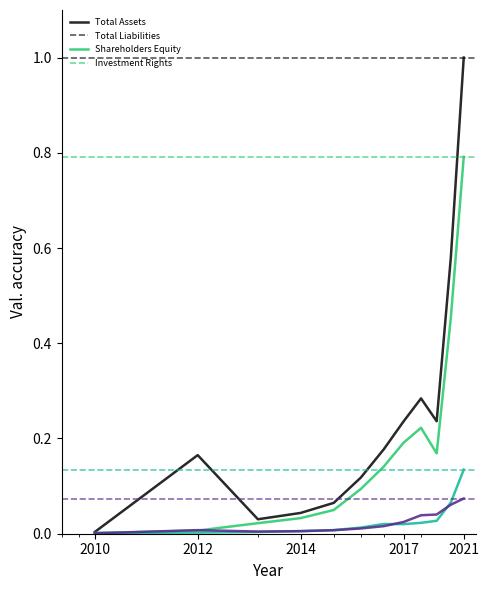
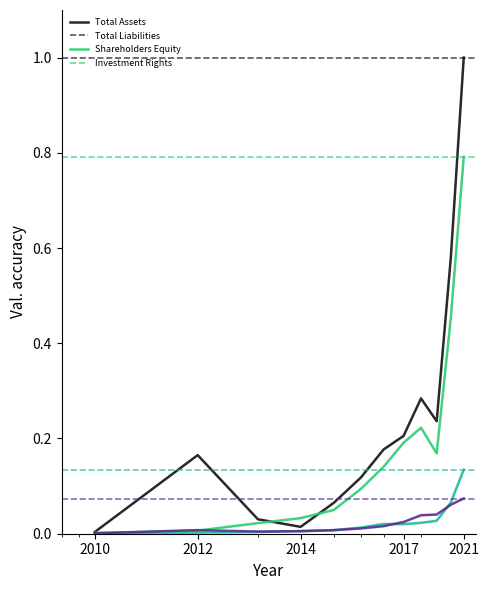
Total Assets, 2014: 0.04 -> 0.01
Total Assets, 2017: 0.24 -> 0.21
